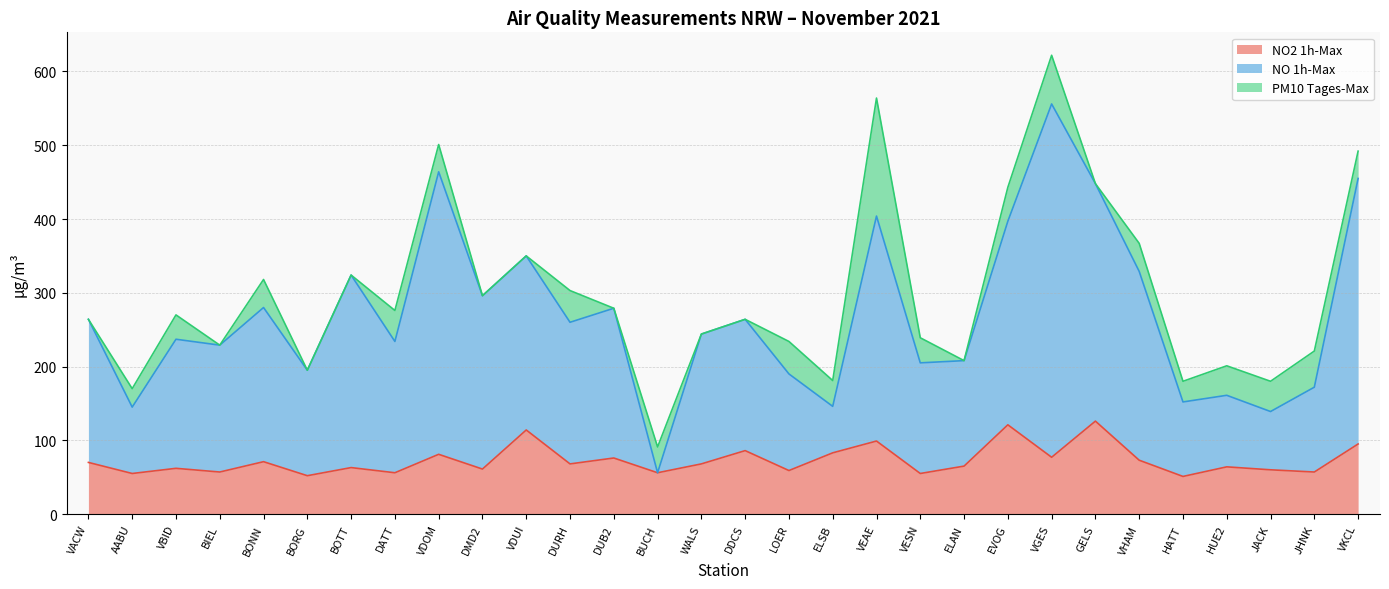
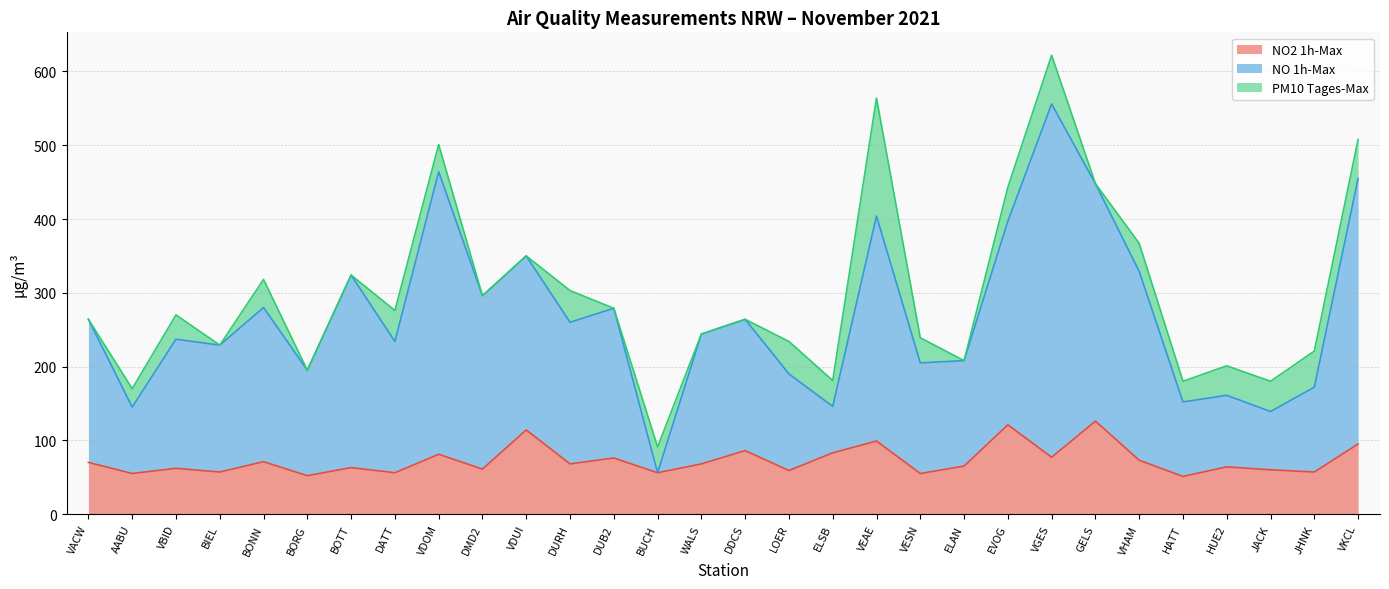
PM10 Tages-Max, VKCL: 40 -> 50
